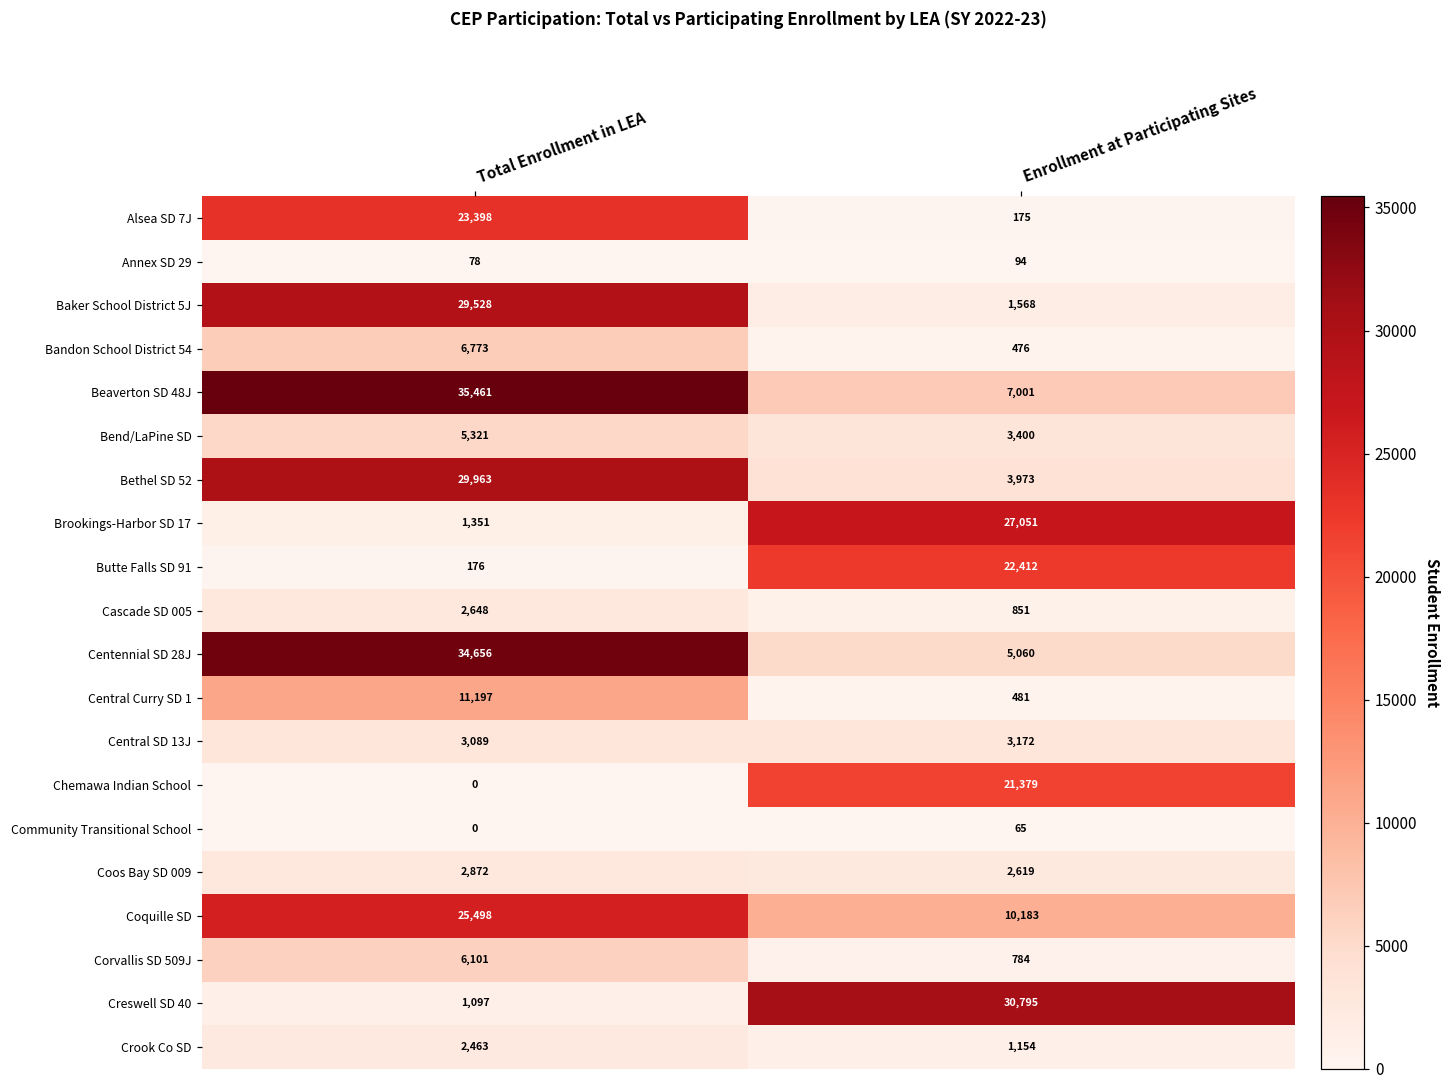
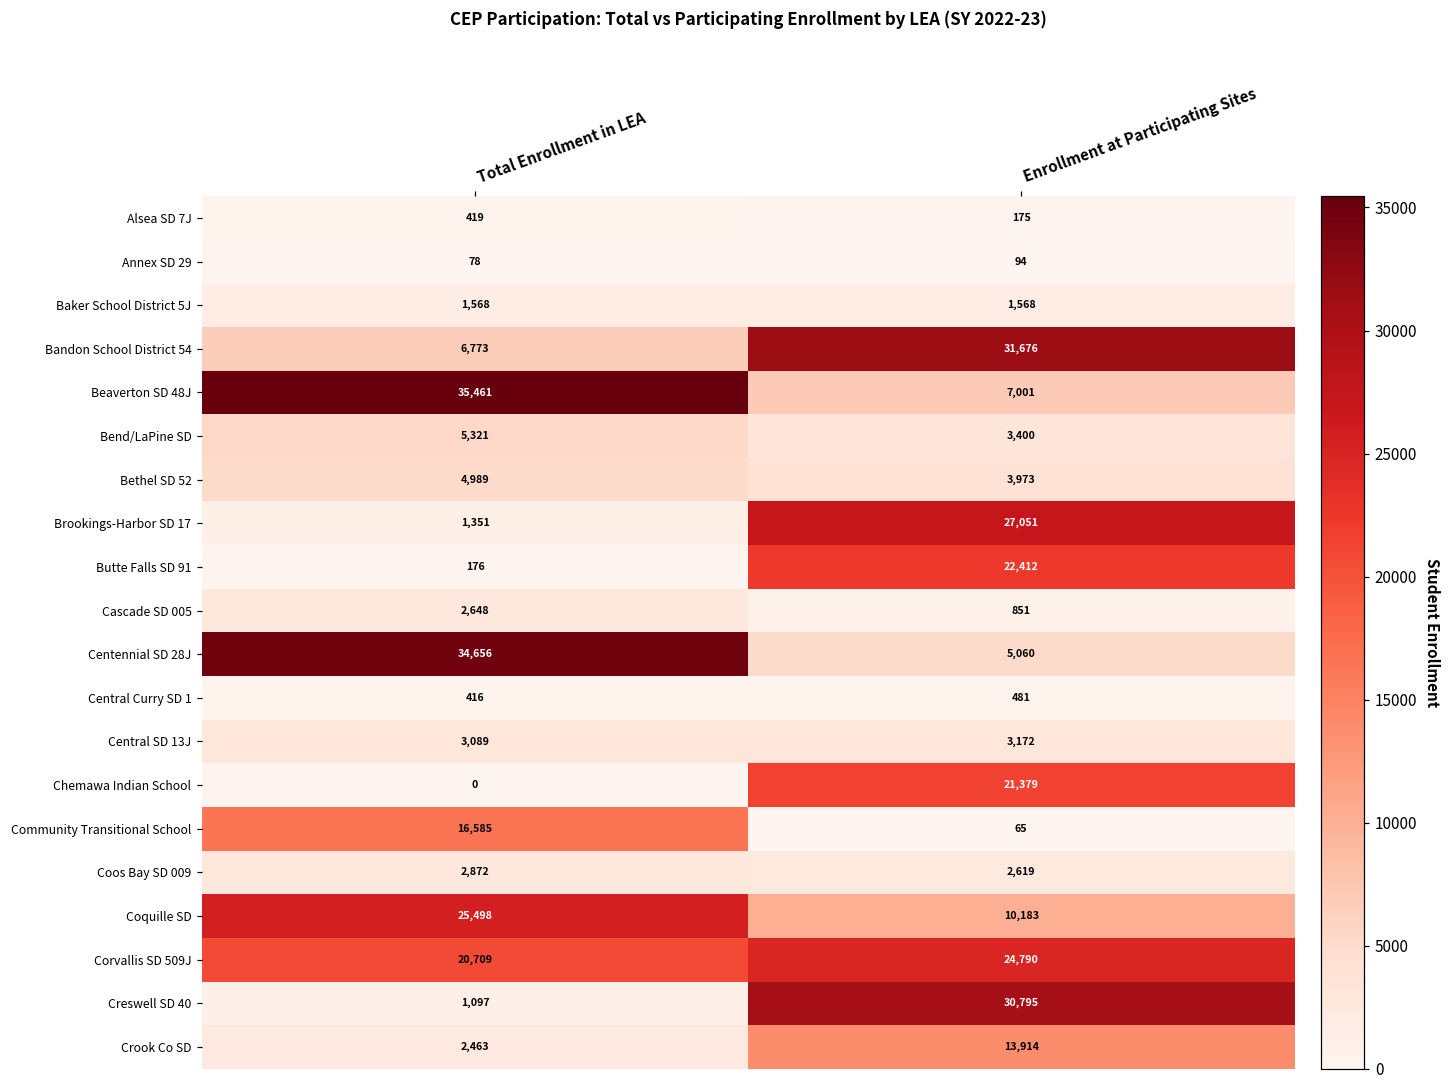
Alsea SD 7J, Total Enrollment in LEA: 23,398 -> 419
Baker School District 5J, Total Enrollment in LEA: 29,528 -> 1,568
Bandon School District 54, Enrollment at Participating Sites: 476 -> 31,676
Bethel SD 52, Total Enrollment in LEA: 29,963 -> 4,989
Central Curry SD 1, Total Enrollment in LEA: 11,197 -> 416
Community Transitional School, Total Enrollment in LEA: 0 -> 16,585
Corvallis SD 509J, Total Enrollment in LEA: 6,101 -> 20,709
Corvallis SD 509J, Enrollment at Participating Sites: 784 -> 24,790
Crook Co SD, Enrollment at Participating Sites: 1,154 -> 13,914
